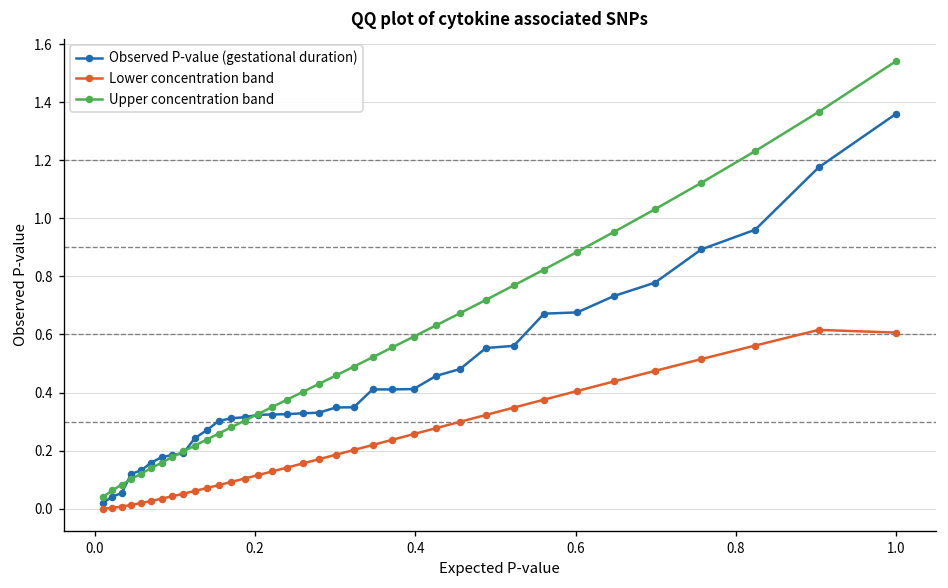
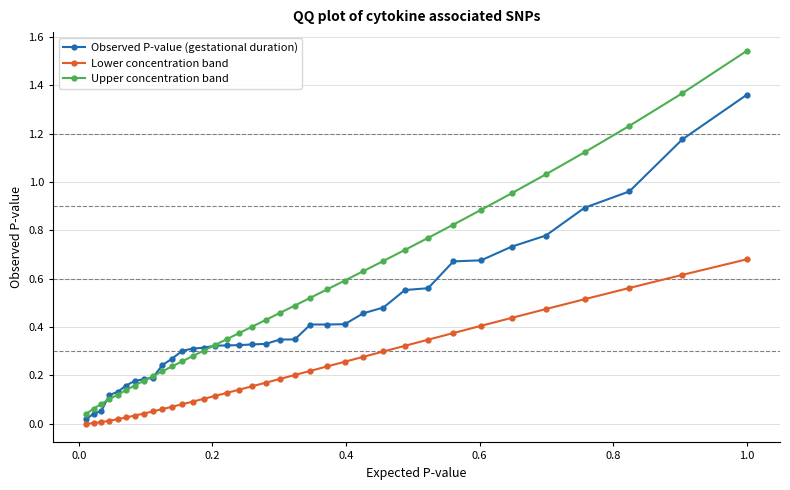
Lower concentration band, 1.0: 0.61 -> 0.68
